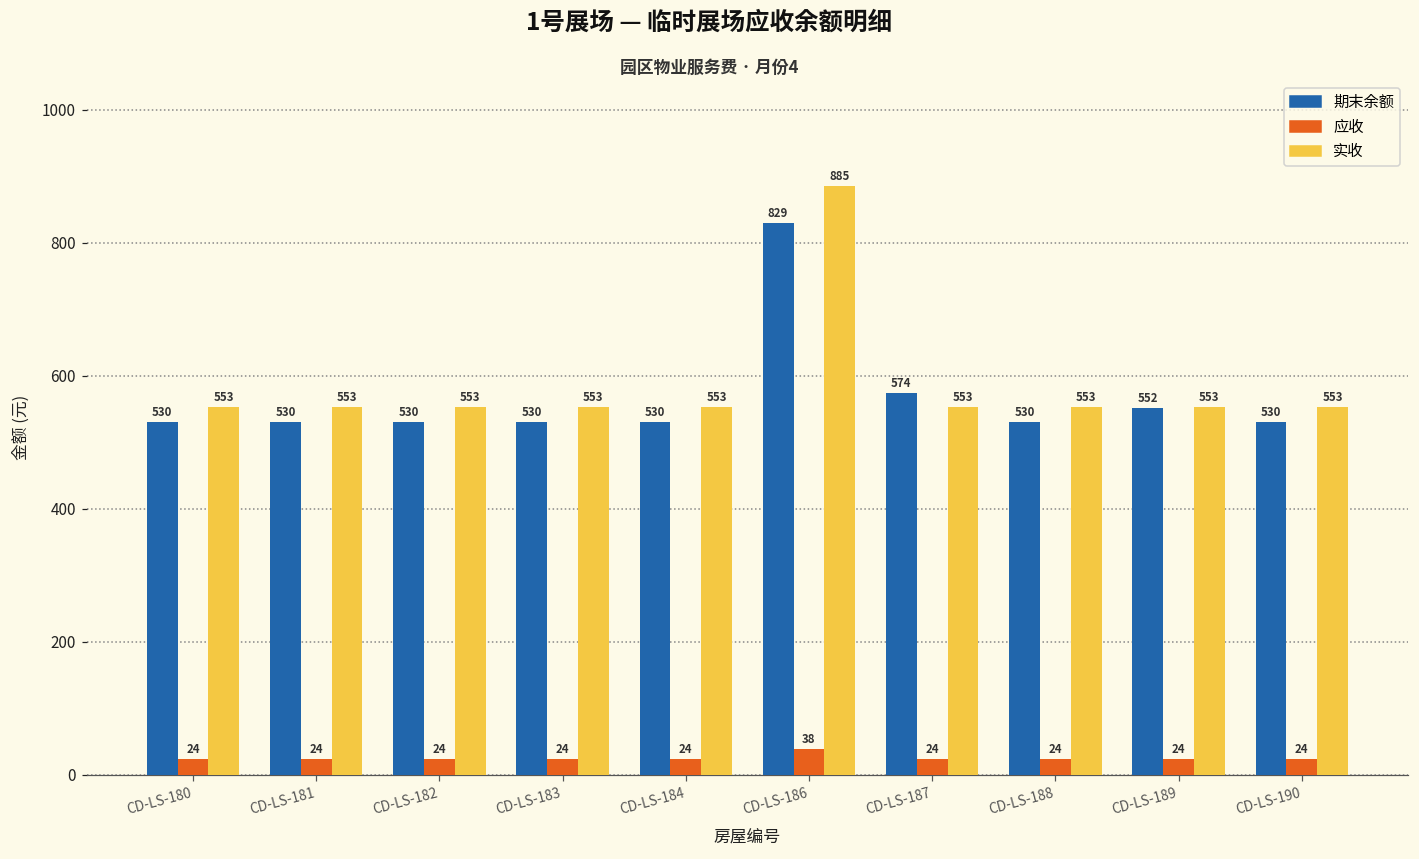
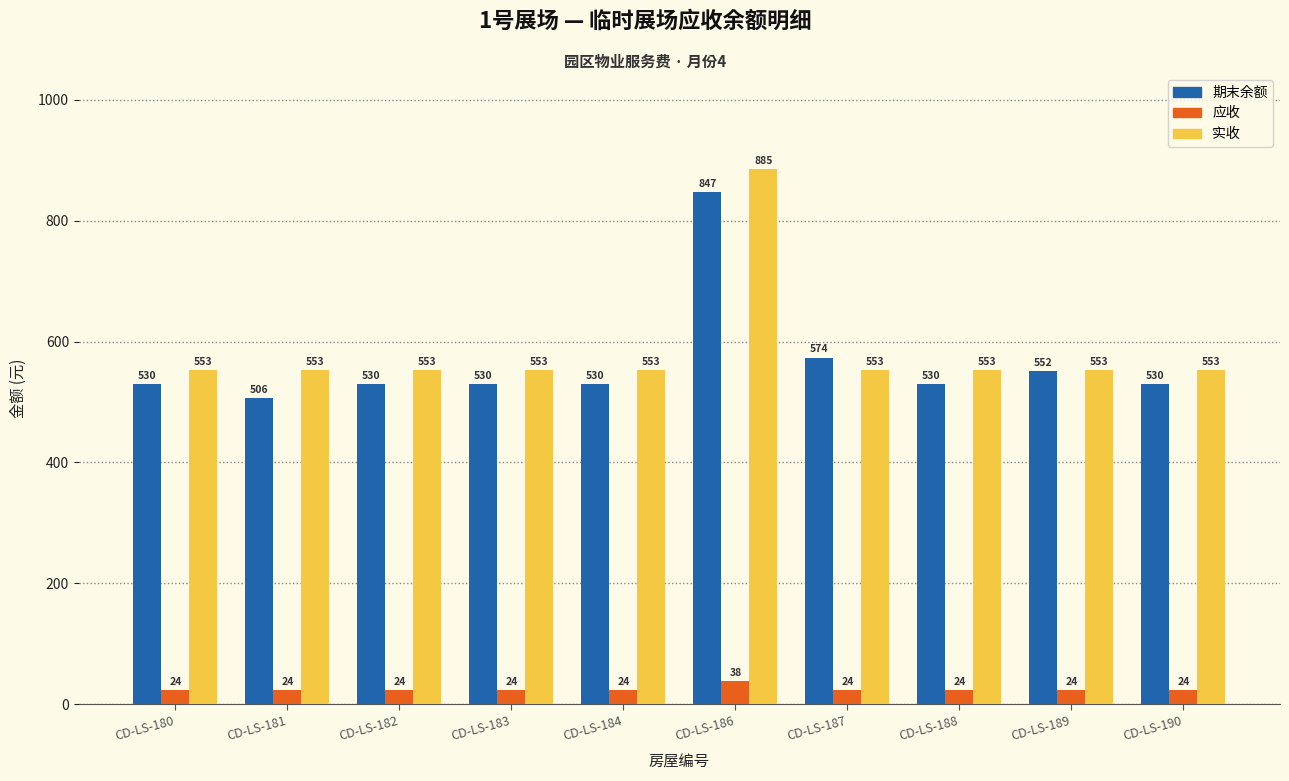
期末余额, CD-LS-181: 530 -> 506
期末余额, CD-LS-186: 829 -> 847
